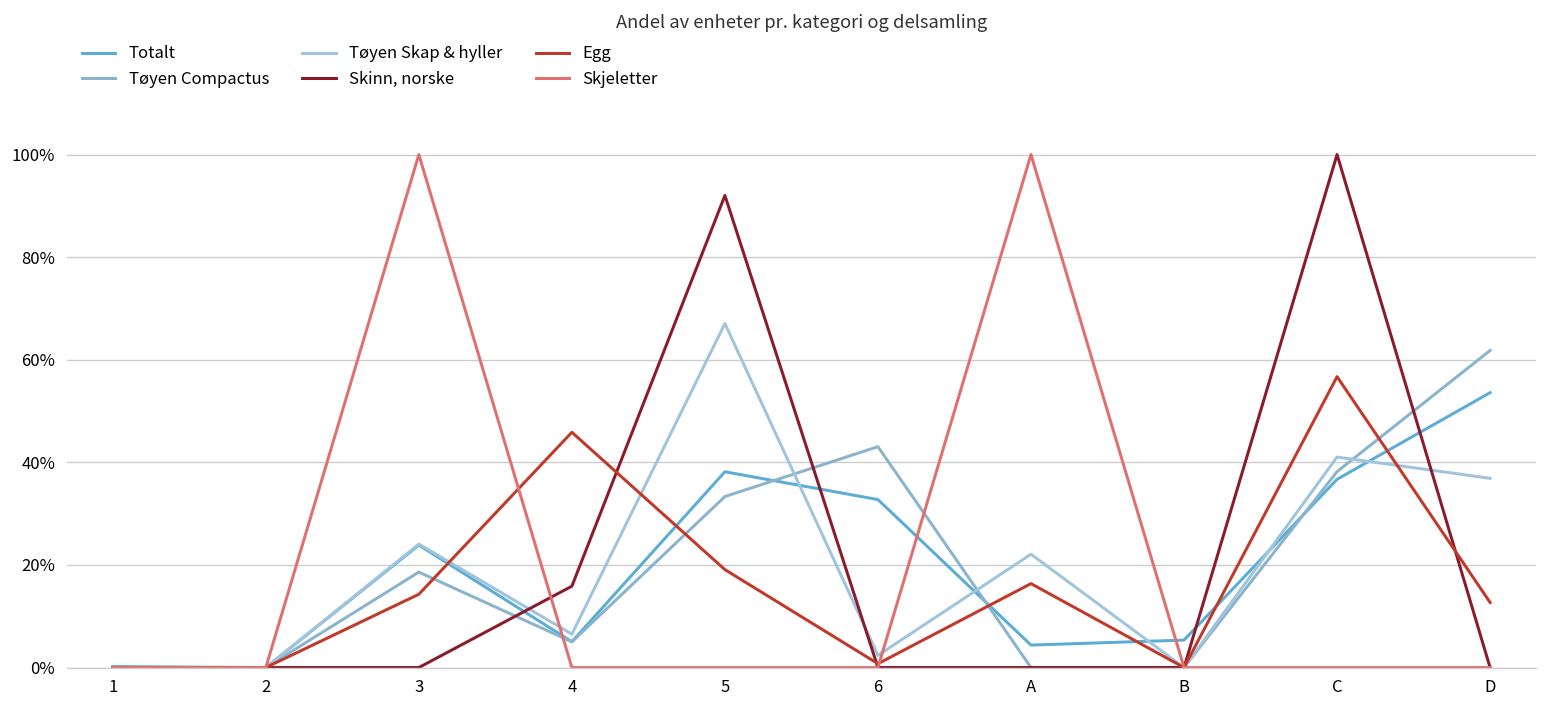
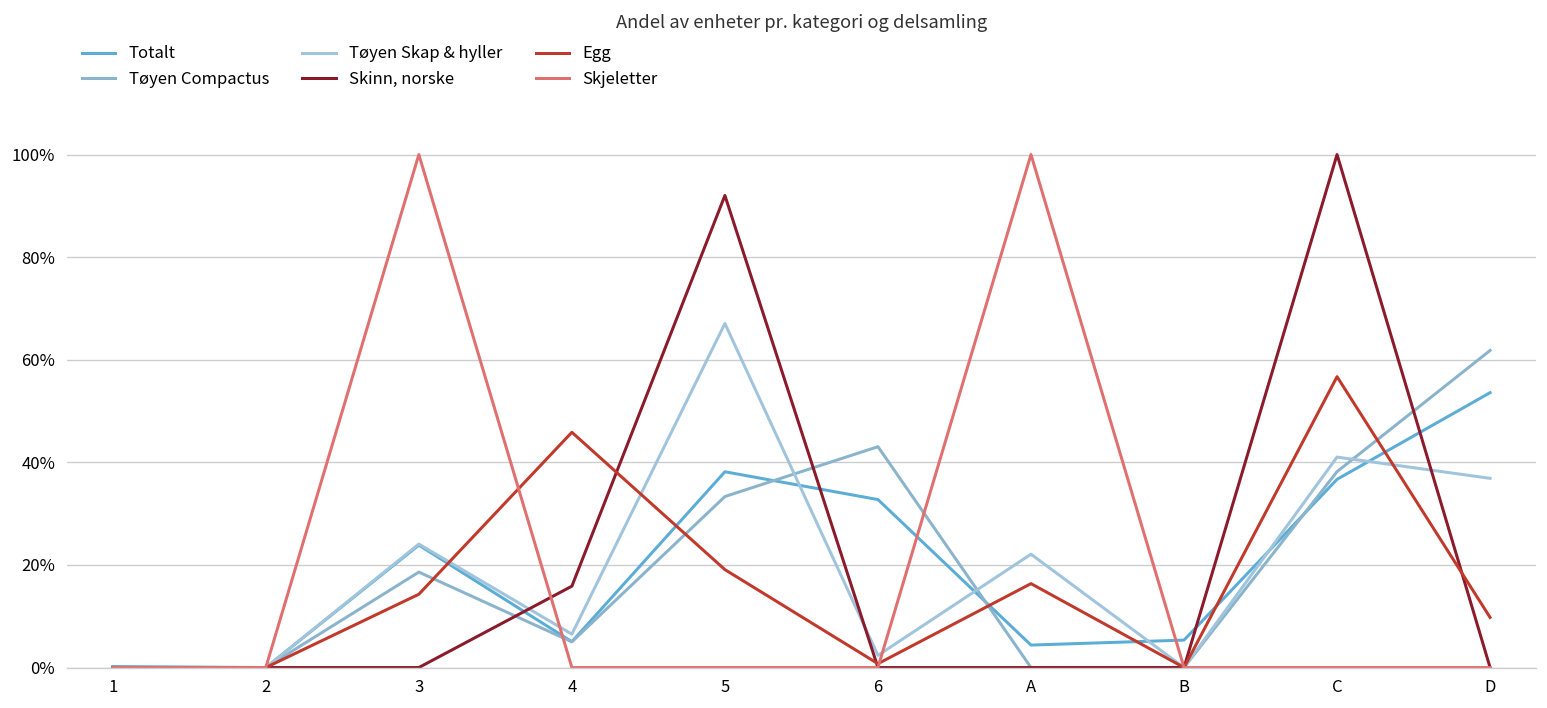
Egg, D: 13% -> 10%
